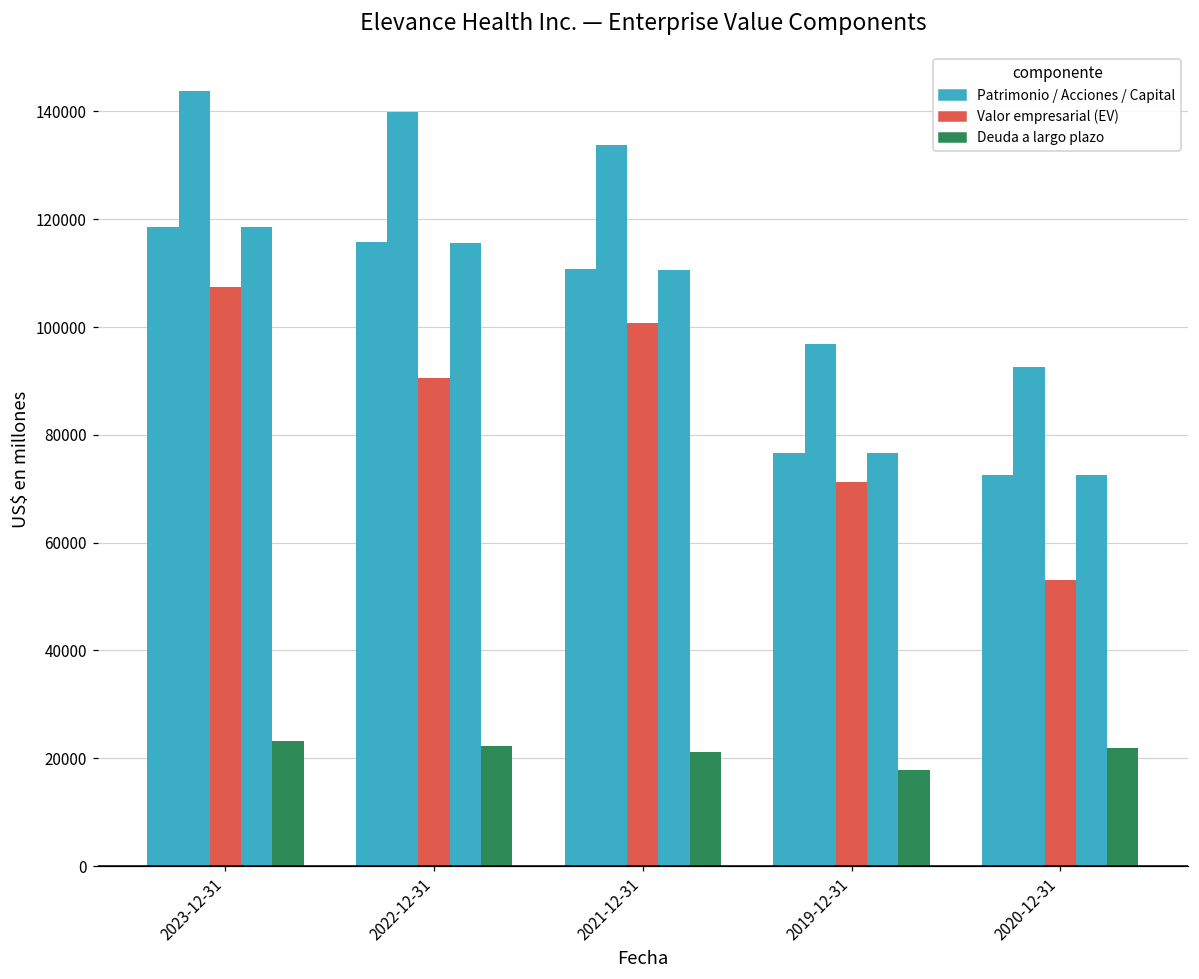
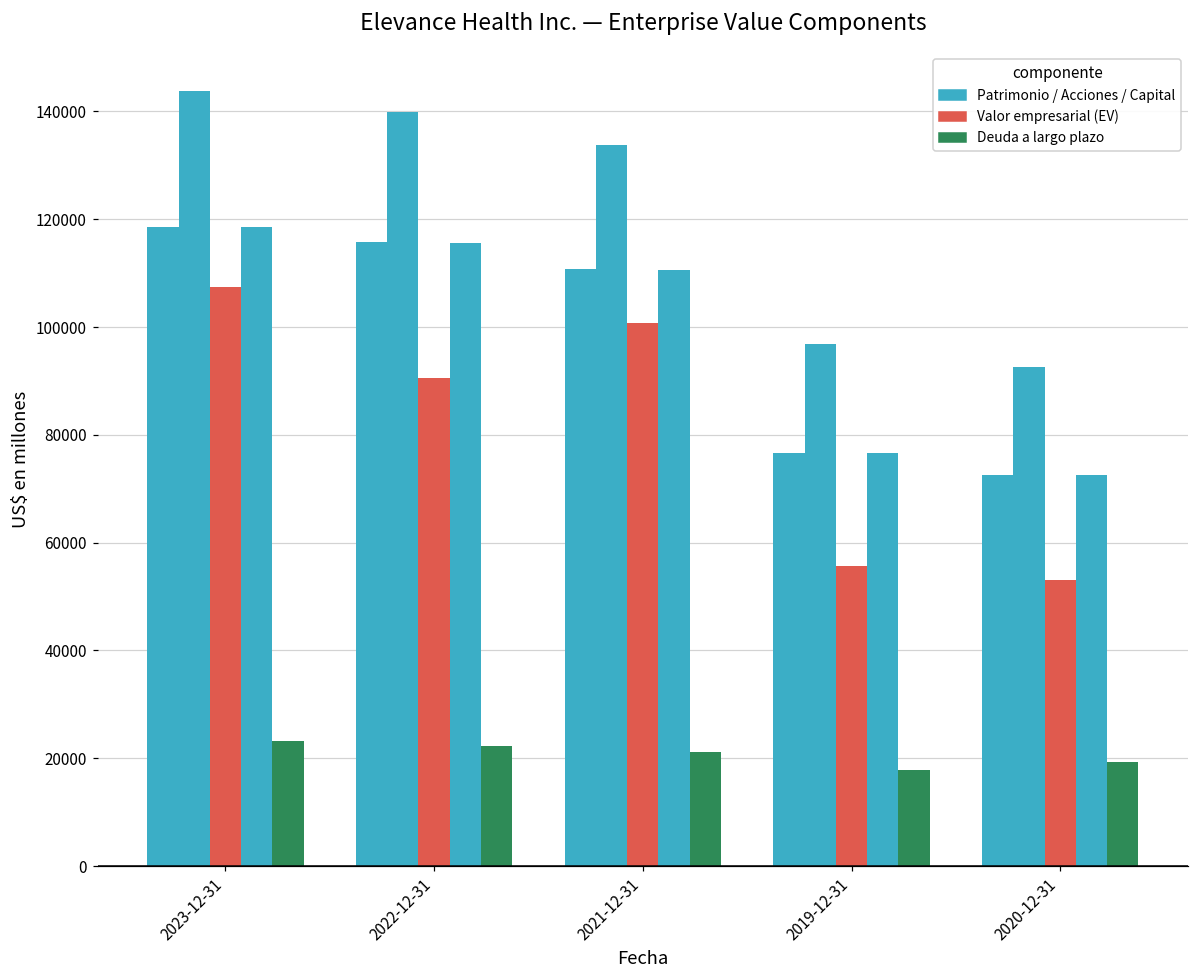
Valor empresarial (EV), 2019-12-31: 71000 -> 56000
Deuda a largo plazo, 2020-12-31: 22000 -> 19000
